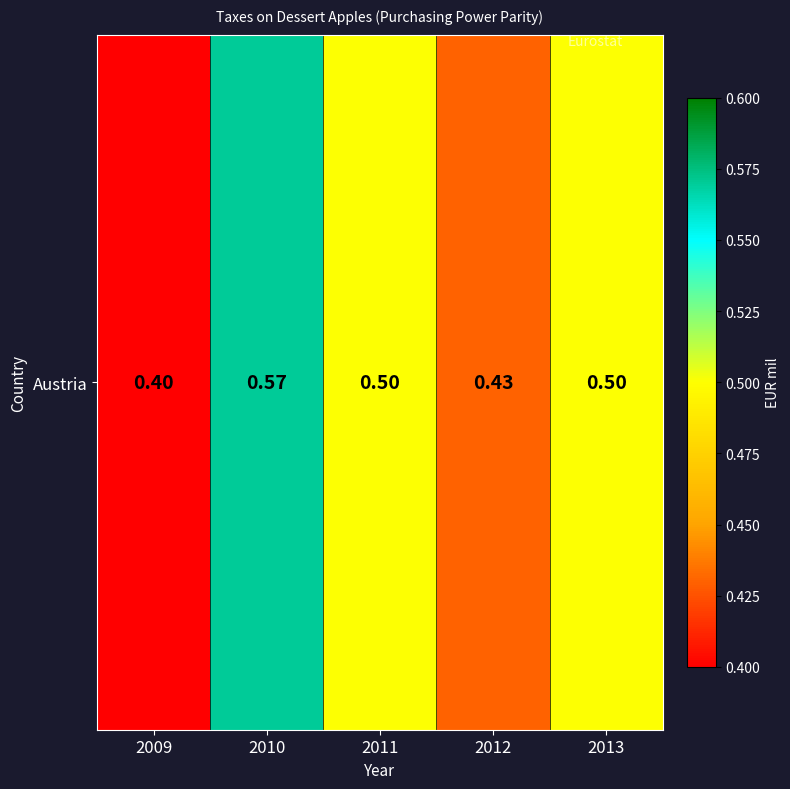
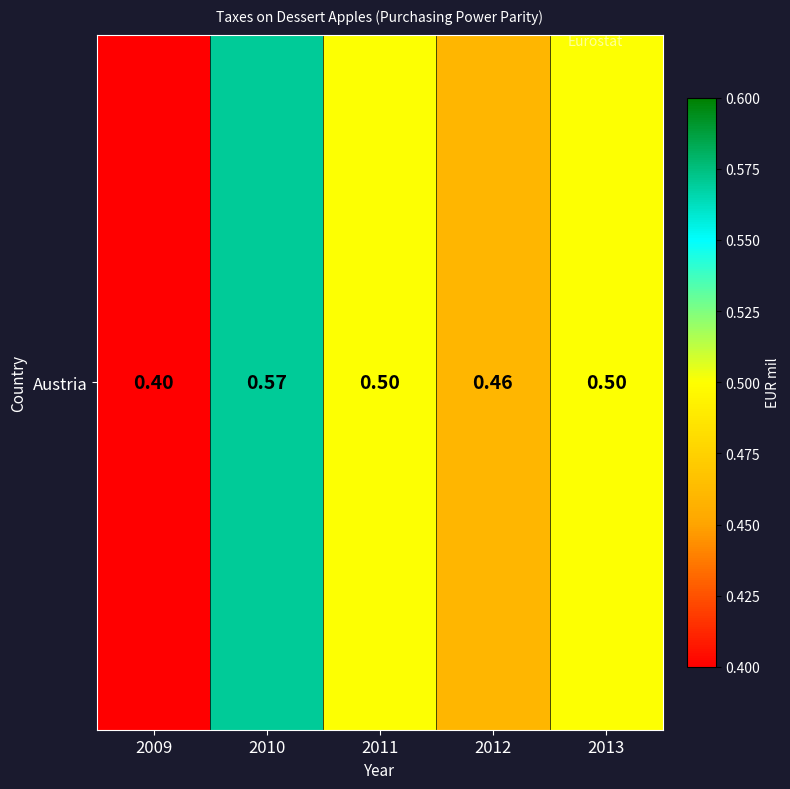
Austria, 2012: 0.43 -> 0.46
